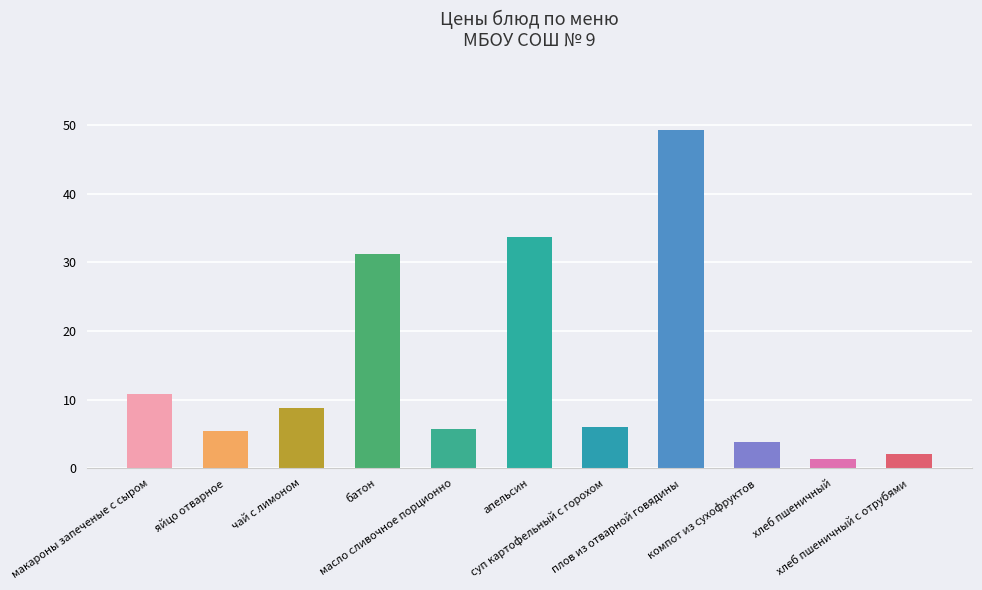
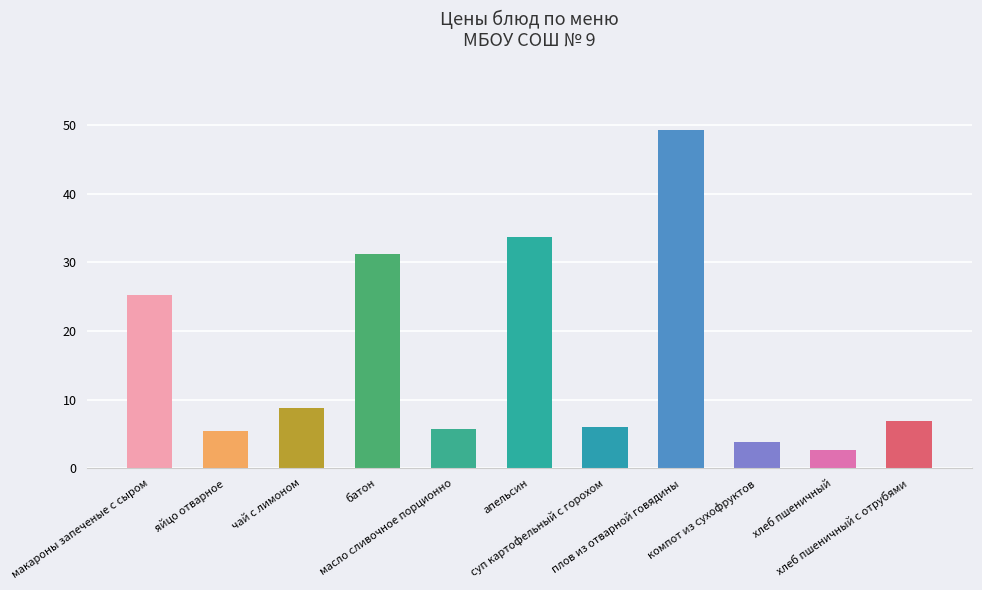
макароны запеченые с сыром: 11 -> 25
хлеб пшеничный: 1 -> 3
хлеб пшеничный с отрубями: 2 -> 7
